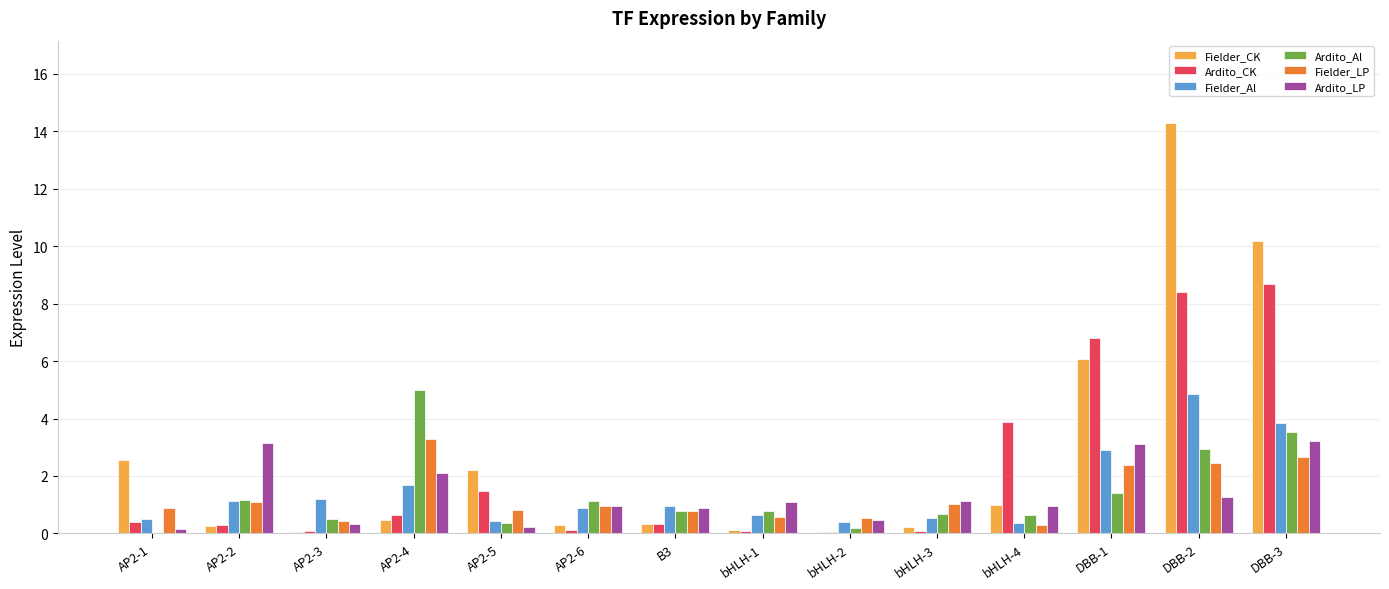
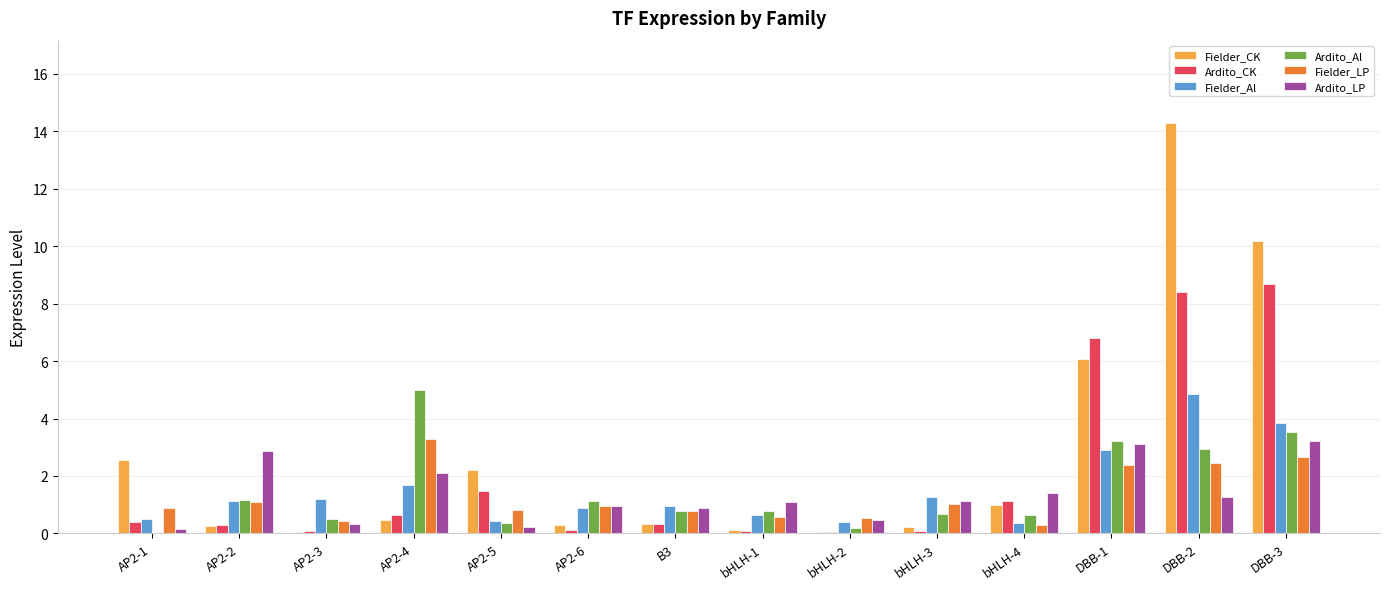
Ardito_LP, AP2-2: 3.2 -> 2.9
Fielder_Al, bHLH-3: 0.5 -> 1.3
Ardito_CK, bHLH-4: 3.9 -> 1.1
Ardito_LP, bHLH-4: 1.0 -> 1.4
Ardito_Al, DBB-1: 1.4 -> 3.2
